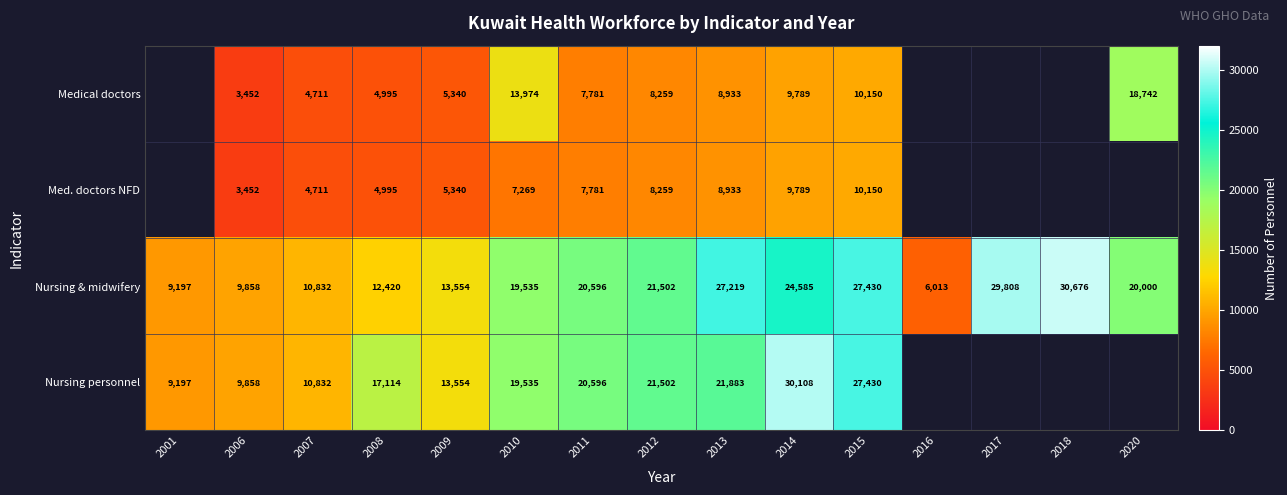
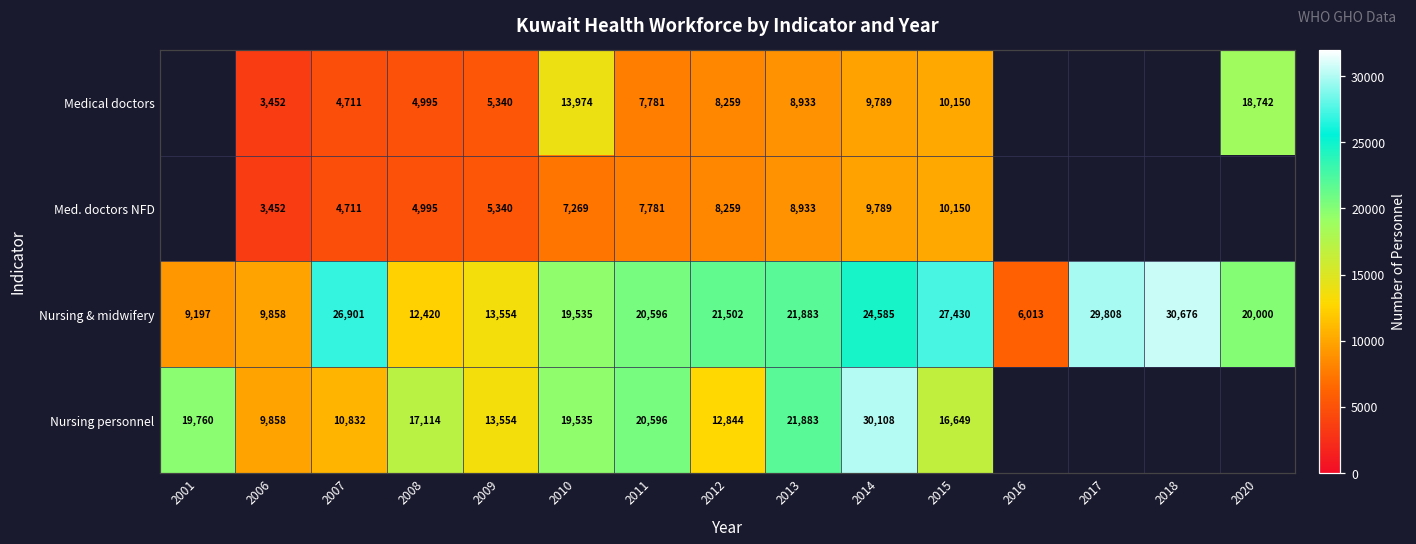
Nursing & midwifery, 2007: 10,832 -> 26,901
Nursing & midwifery, 2013: 27,219 -> 21,883
Nursing personnel, 2001: 9,197 -> 19,760
Nursing personnel, 2012: 21,502 -> 12,844
Nursing personnel, 2015: 27,430 -> 16,649
